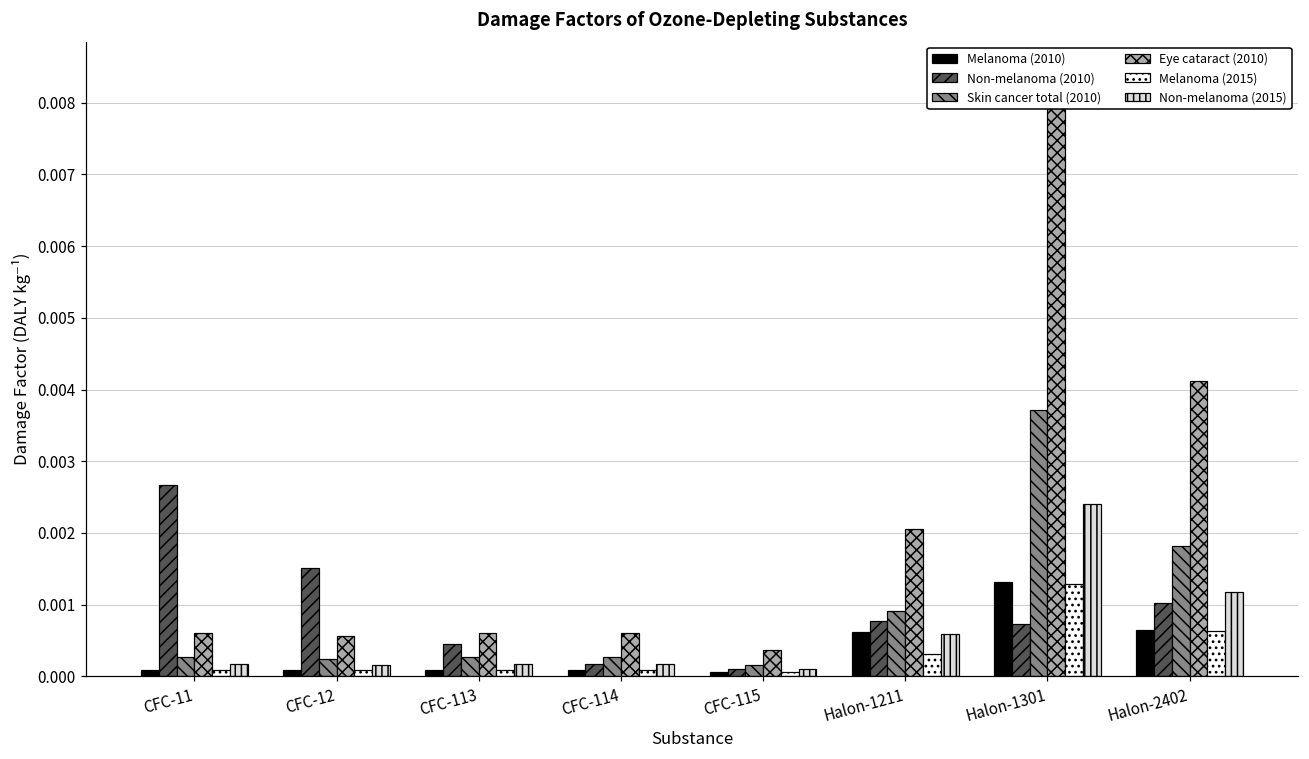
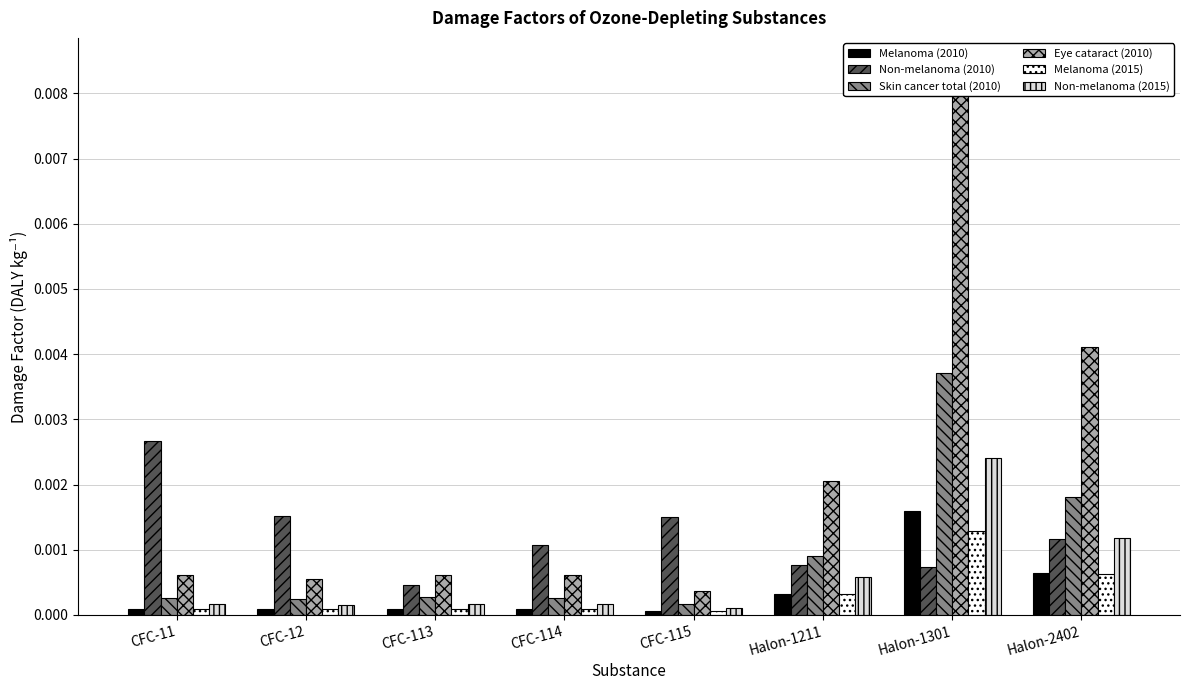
Non-melanoma (2010), CFC-114: 0.0002 -> 0.0011
Non-melanoma (2010), CFC-115: 0.0001 -> 0.0015
Melanoma (2010), Halon-1211: 0.0006 -> 0.0003
Melanoma (2010), Halon-1301: 0.0013 -> 0.0016
Non-melanoma (2010), Halon-2402: 0.0010 -> 0.0012
